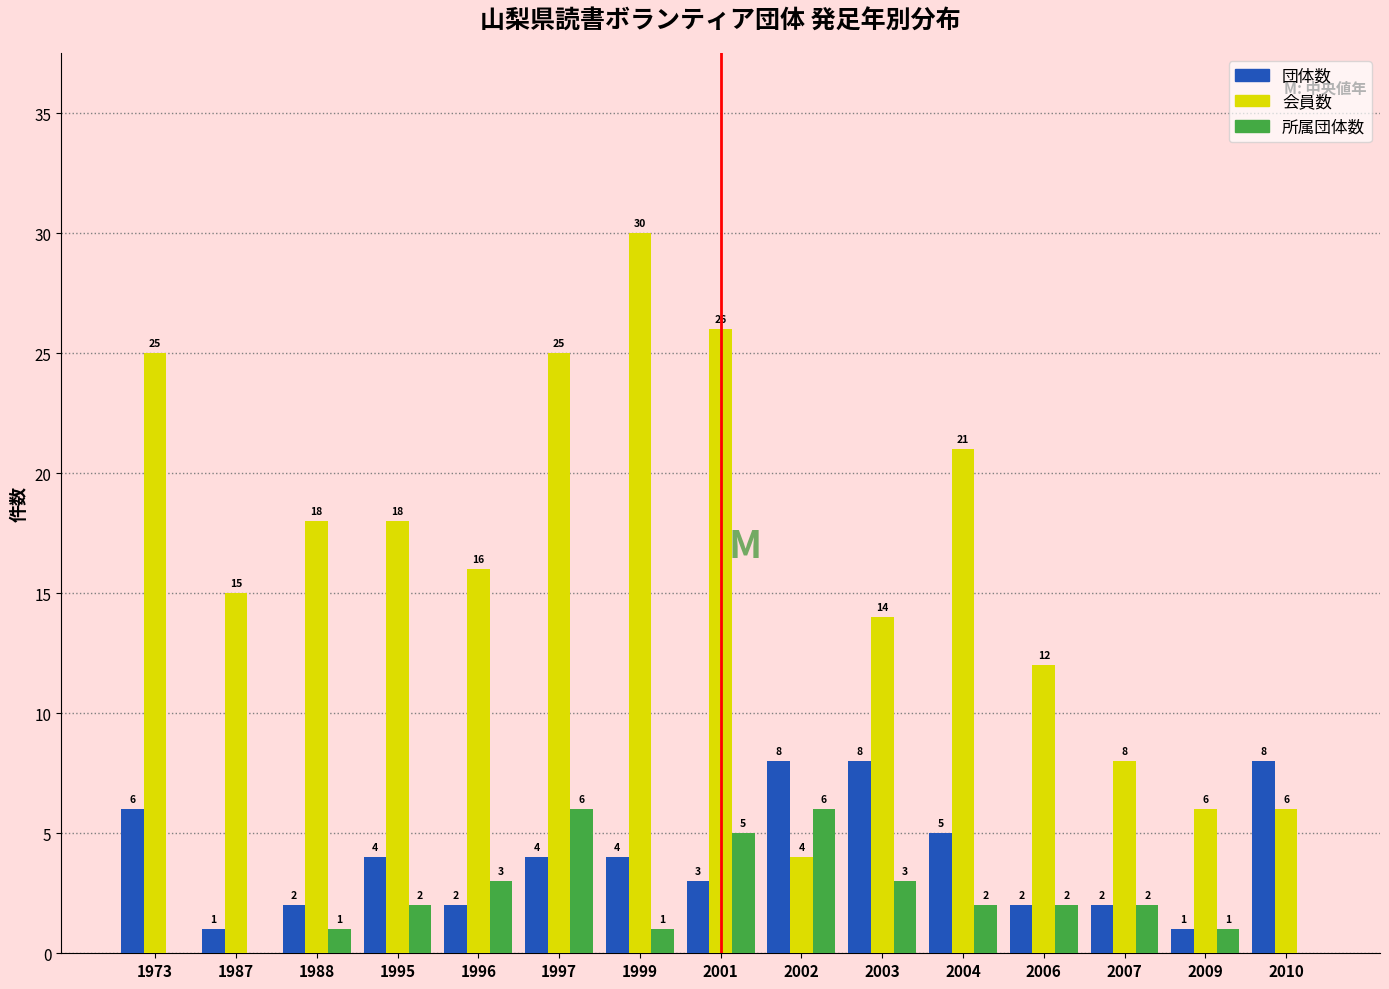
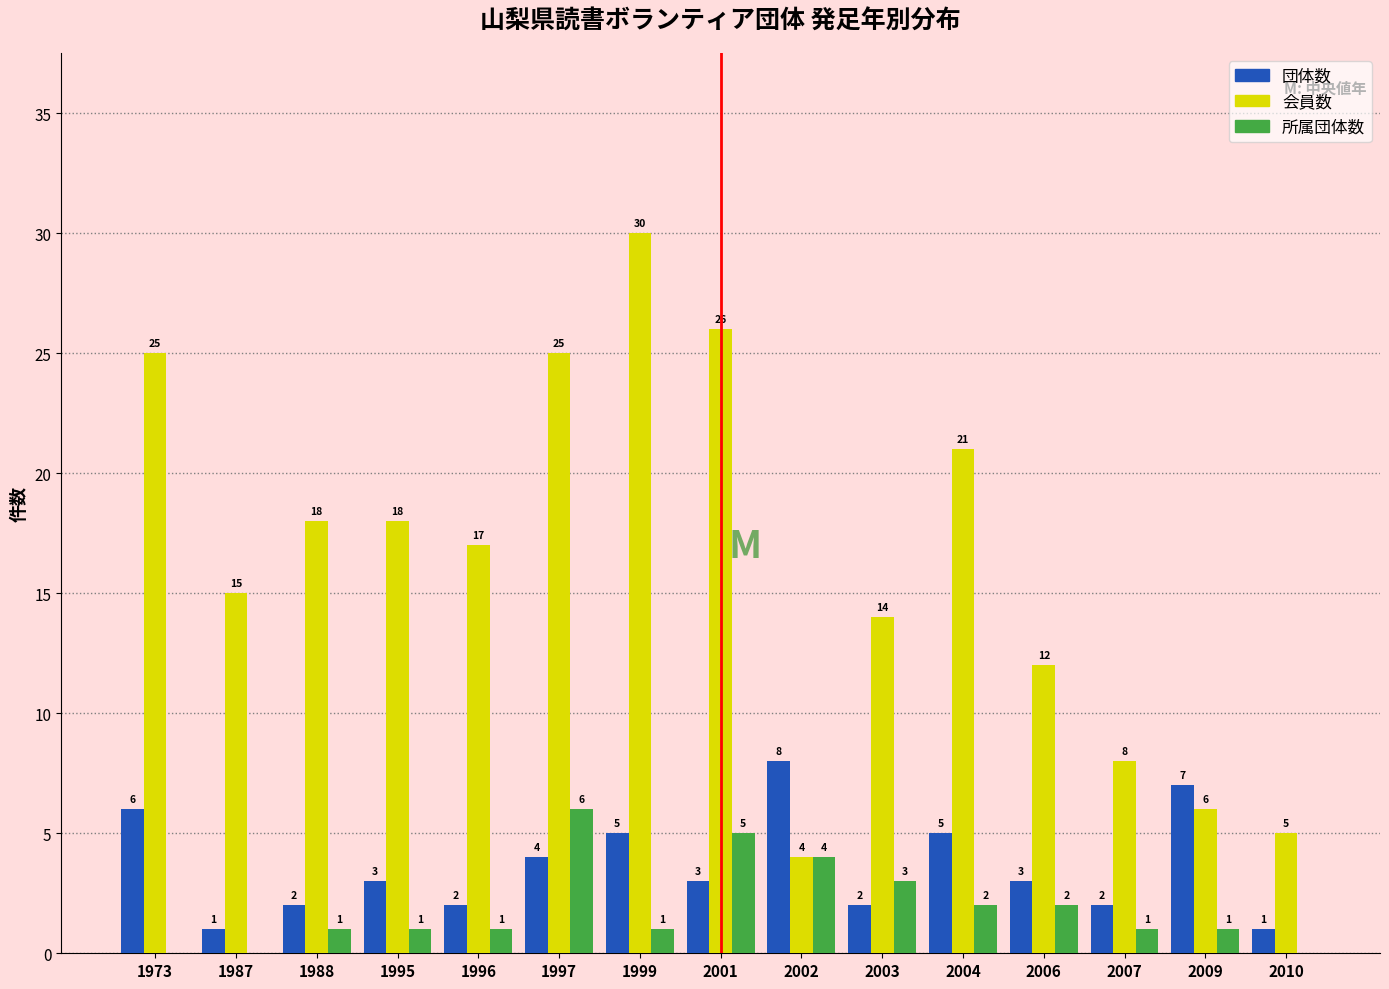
団体数, 1995: 4 -> 3
所属団体数, 1995: 2 -> 1
会員数, 1996: 16 -> 17
所属団体数, 1996: 3 -> 1
団体数, 1999: 4 -> 5
所属団体数, 2002: 6 -> 4
団体数, 2003: 8 -> 2
団体数, 2006: 2 -> 3
所属団体数, 2007: 2 -> 1
団体数, 2009: 1 -> 7
団体数, 2010: 8 -> 1
会員数, 2010: 6 -> 5
